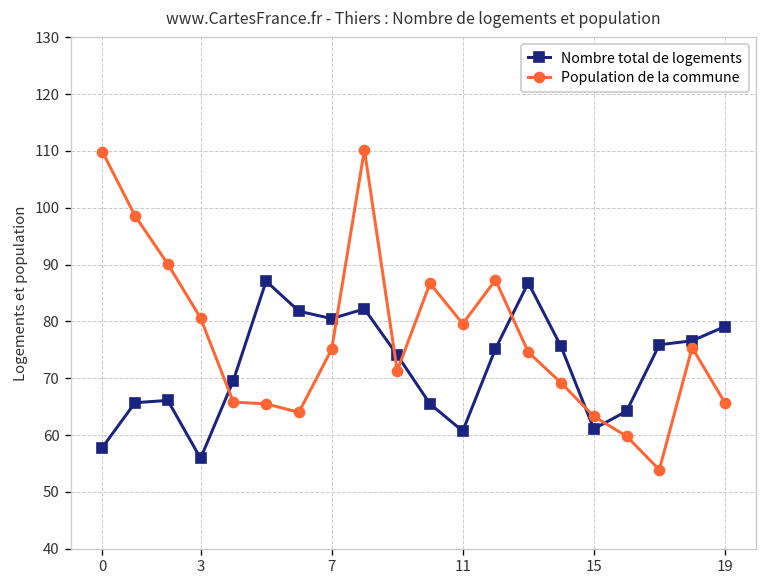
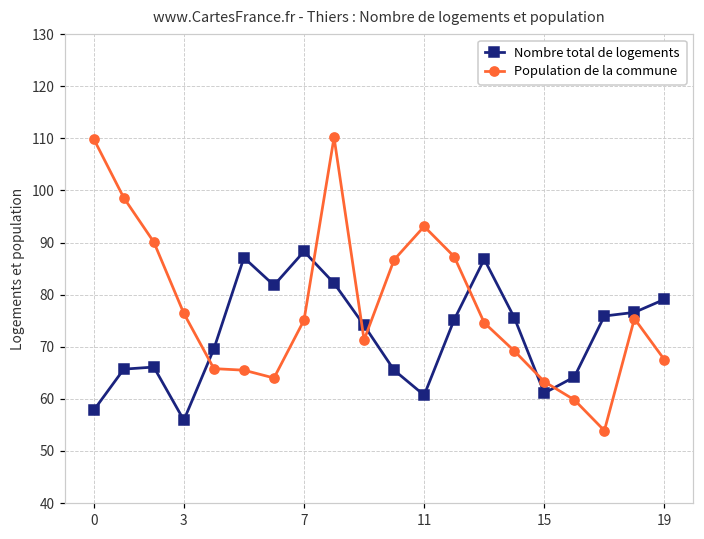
Population de la commune, 3: 81 -> 76
Nombre total de logements, 7: 81 -> 88
Population de la commune, 11: 80 -> 93
Population de la commune, 19: 66 -> 68
